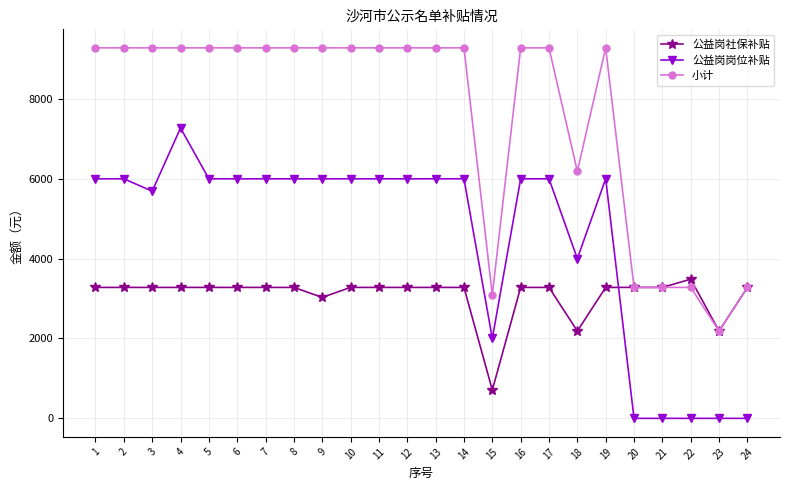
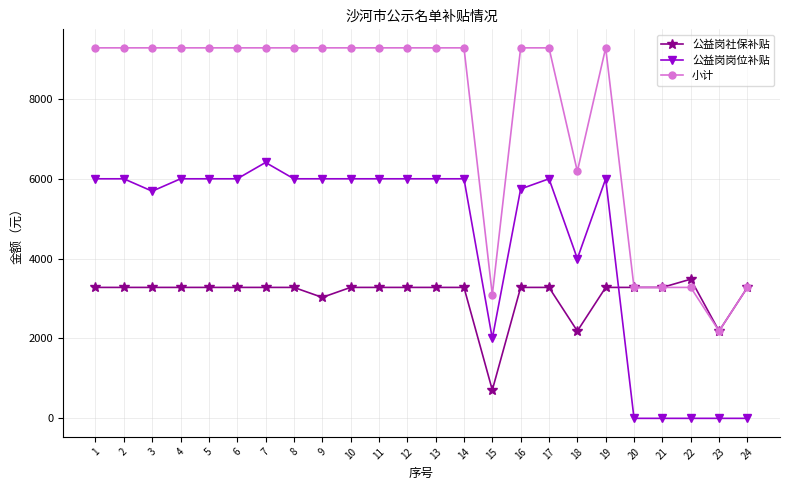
公益岗岗位补贴, 4: 7300 -> 6000
公益岗岗位补贴, 7: 6000 -> 6400
公益岗岗位补贴, 16: 6000 -> 5700
